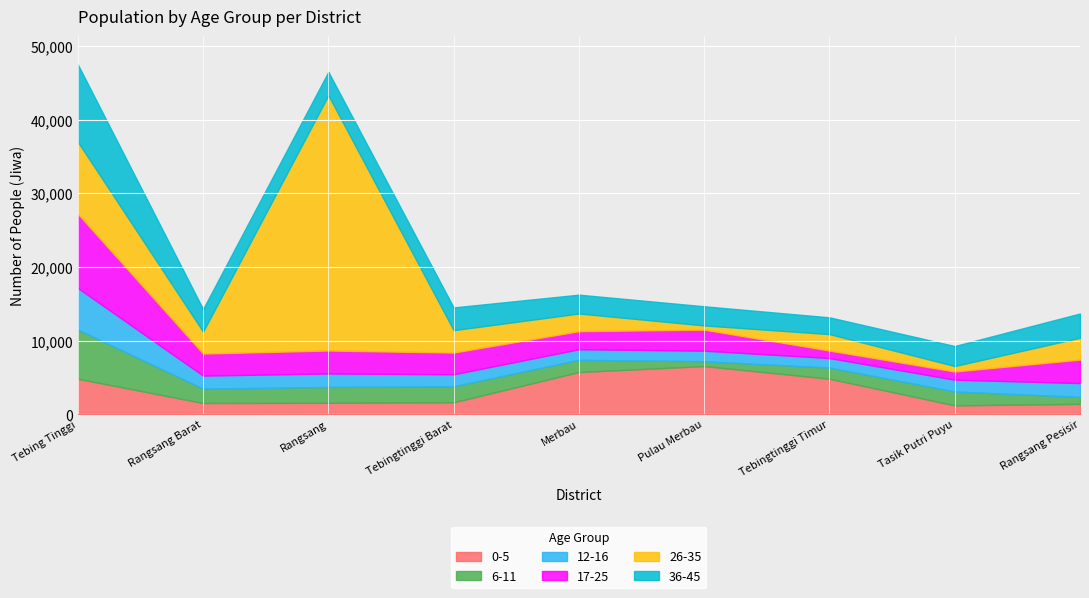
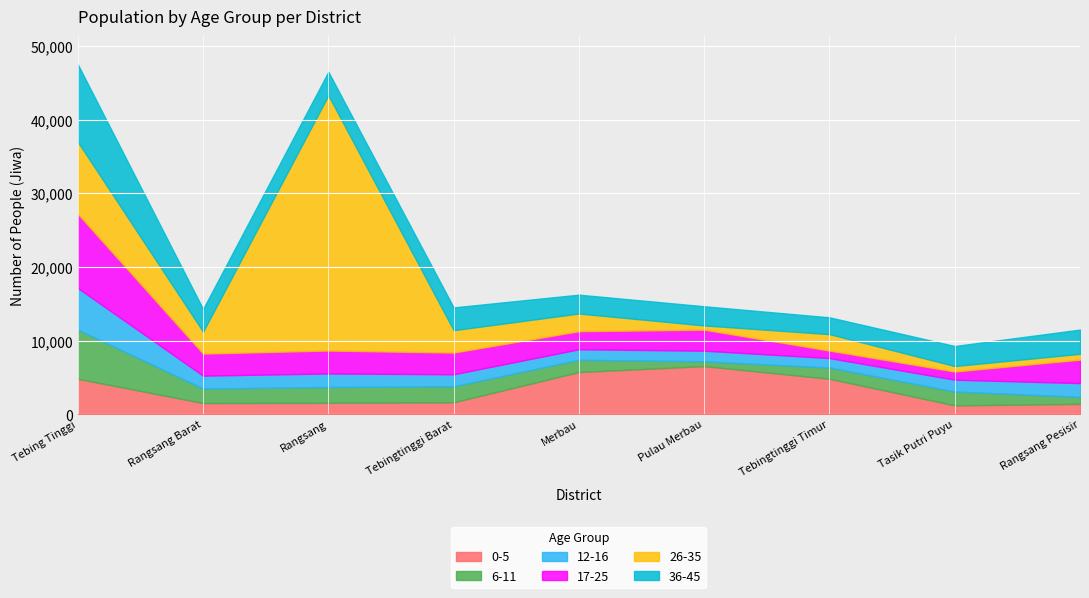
26-35, Rangsang Pesisir: 3,000 -> 1,000
